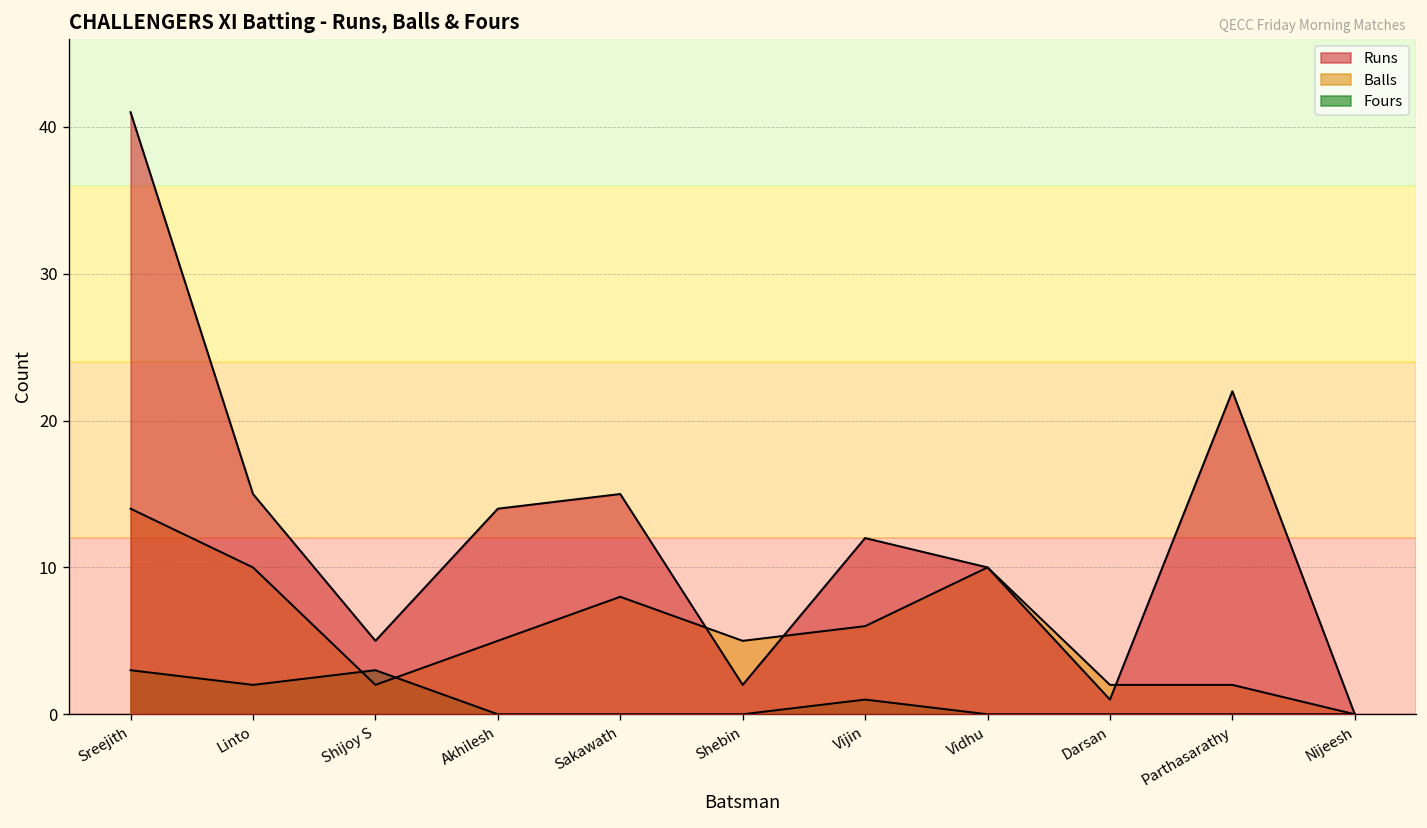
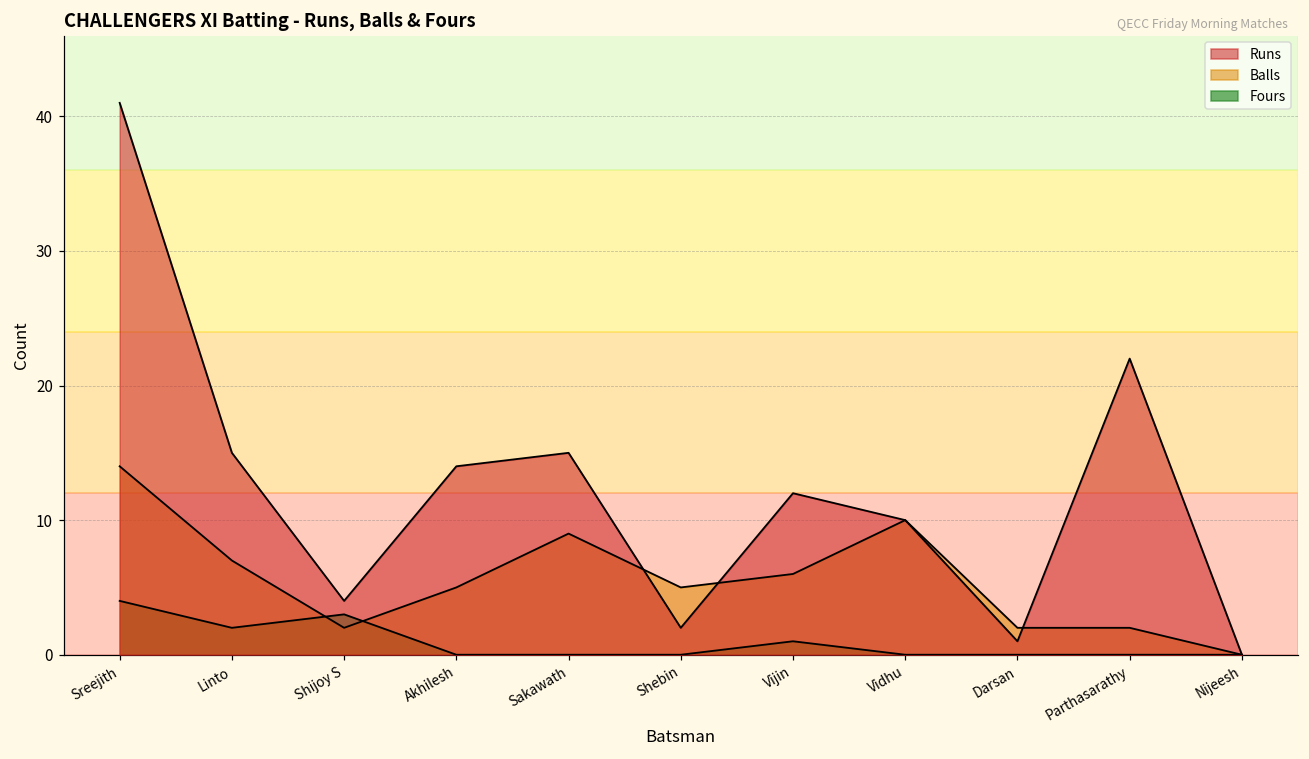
Fours, Sreejith: 3 -> 4
Balls, Linto: 10 -> 7
Runs, Shijoy S: 5 -> 4
Balls, Sakawath: 8 -> 9
